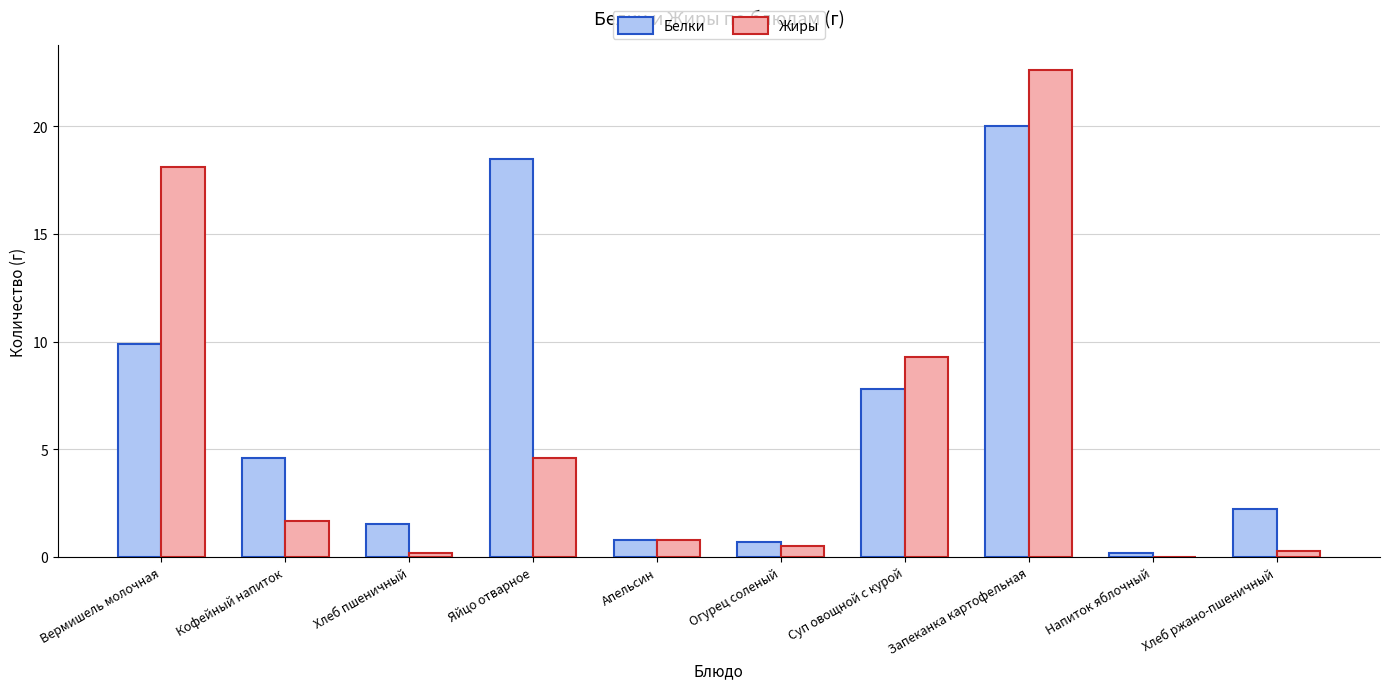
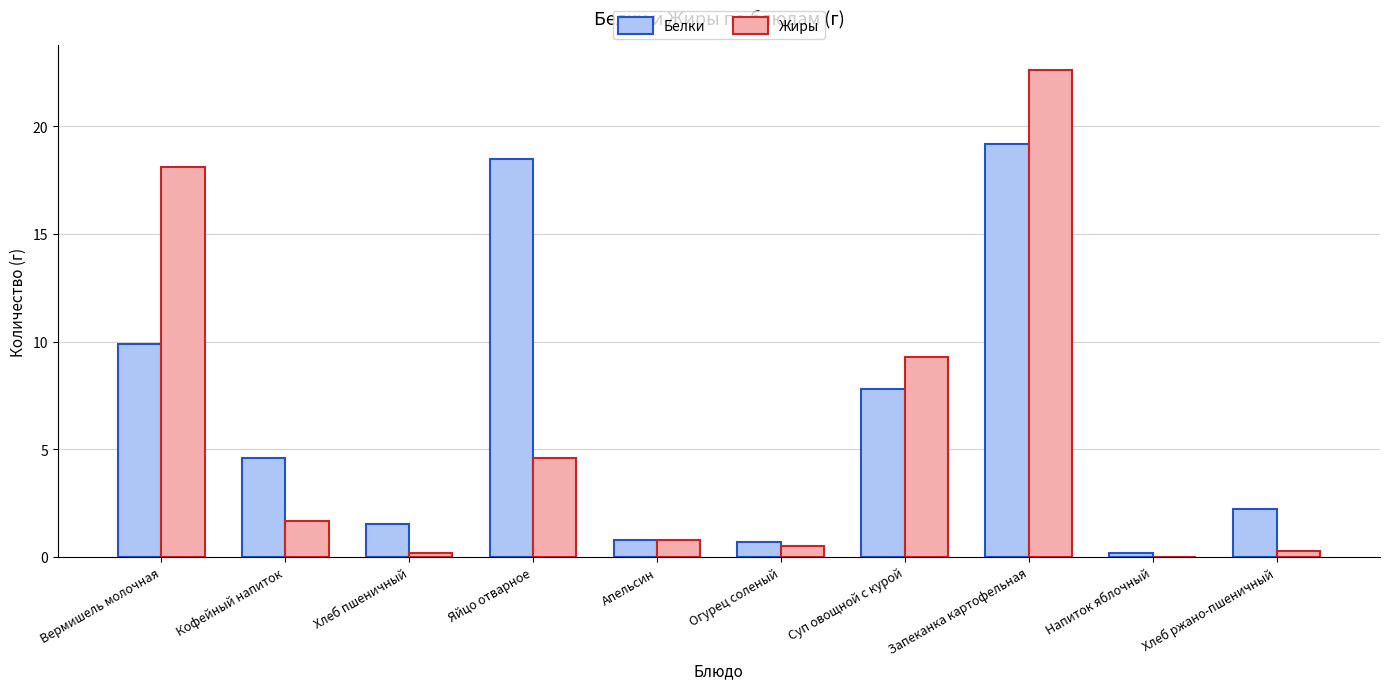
Белки, Запеканка картофельная: 20.0 -> 19.2
